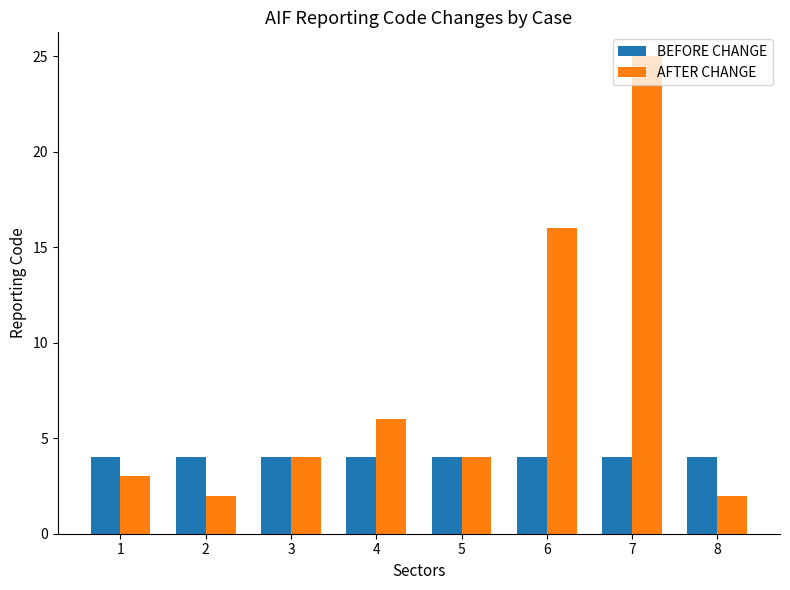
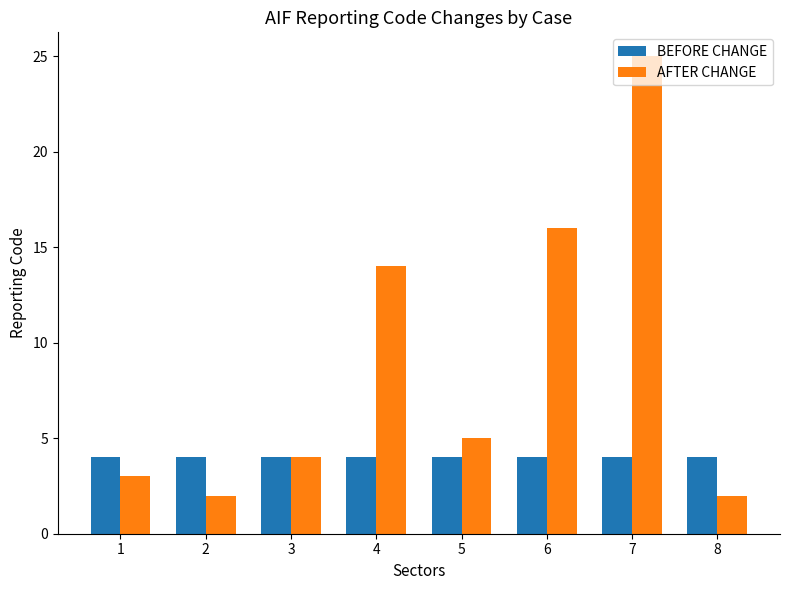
AFTER CHANGE, 4: 6 -> 14
AFTER CHANGE, 5: 4 -> 5
